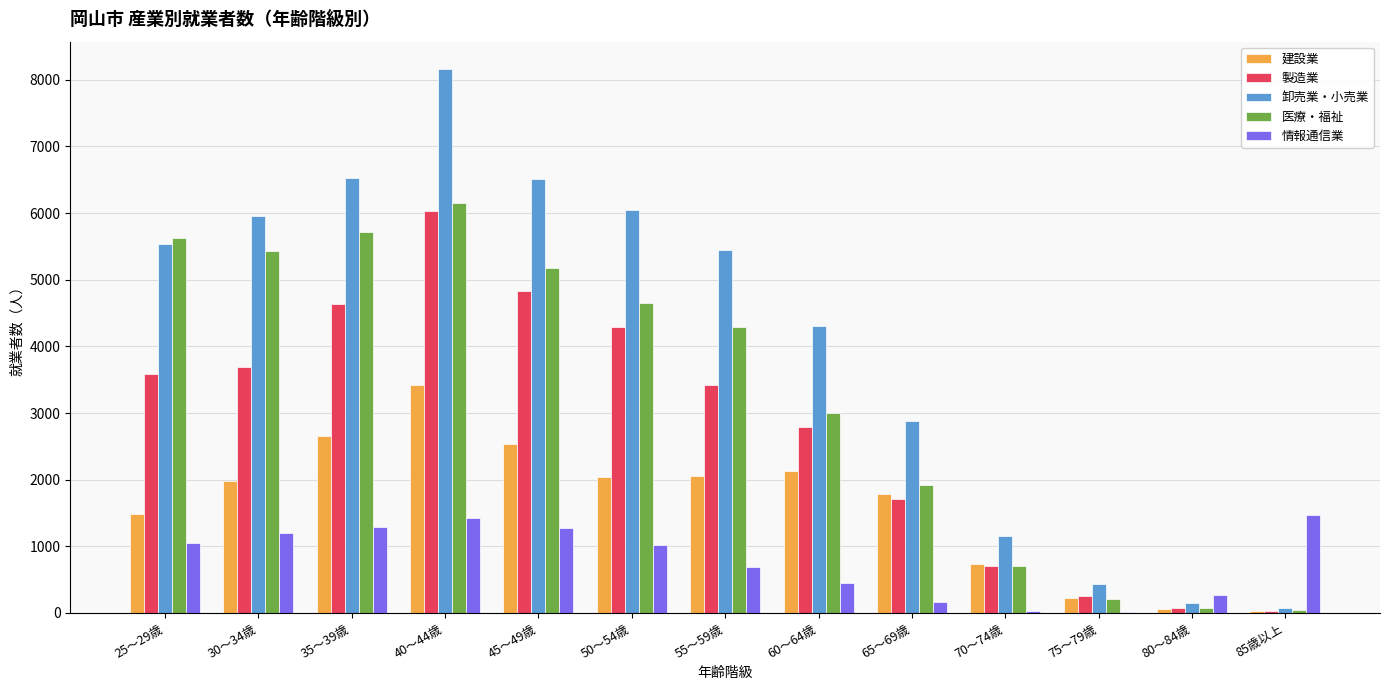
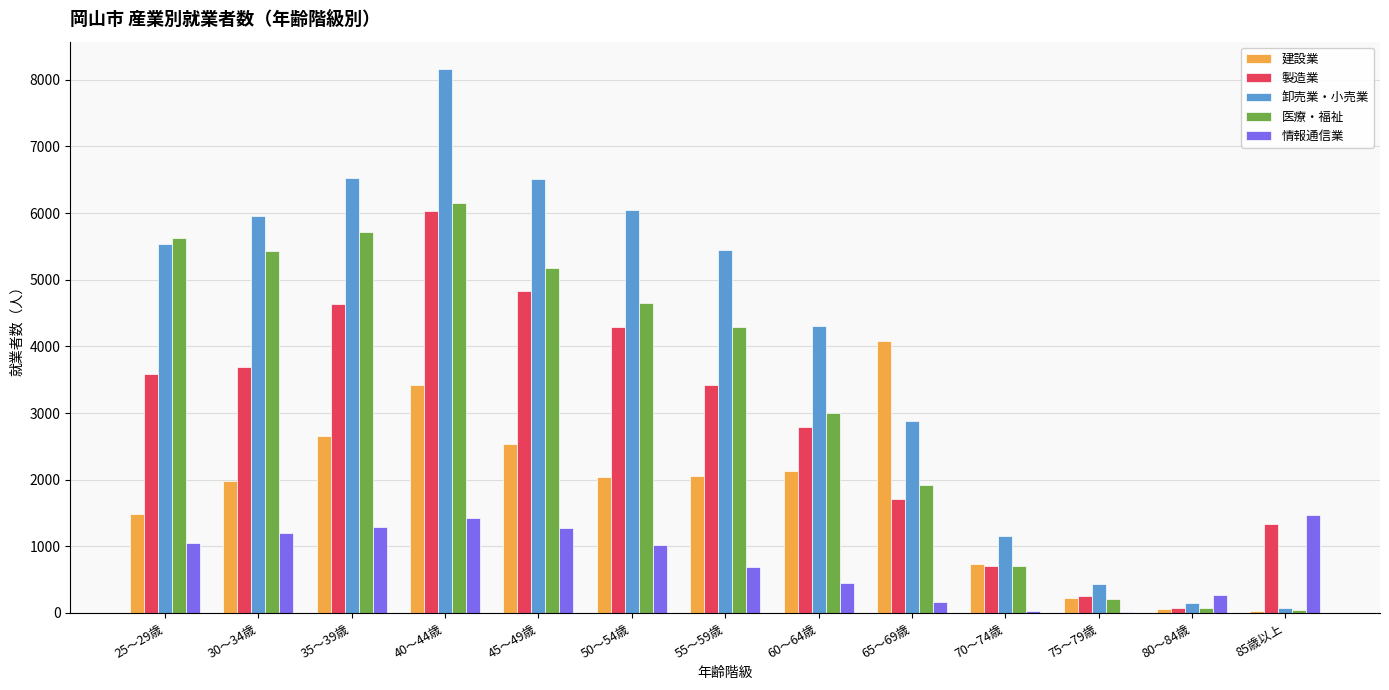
建設業, 65～69歳: 1800 -> 4100
製造業, 85歳以上: 0 -> 1300
